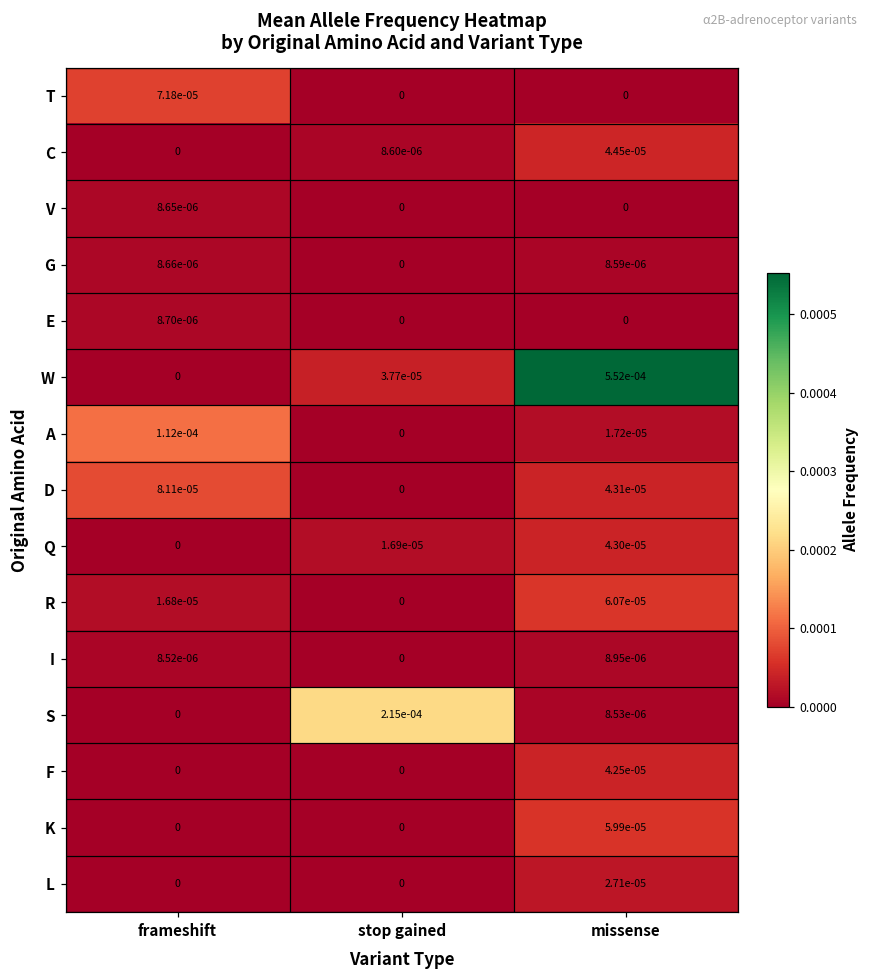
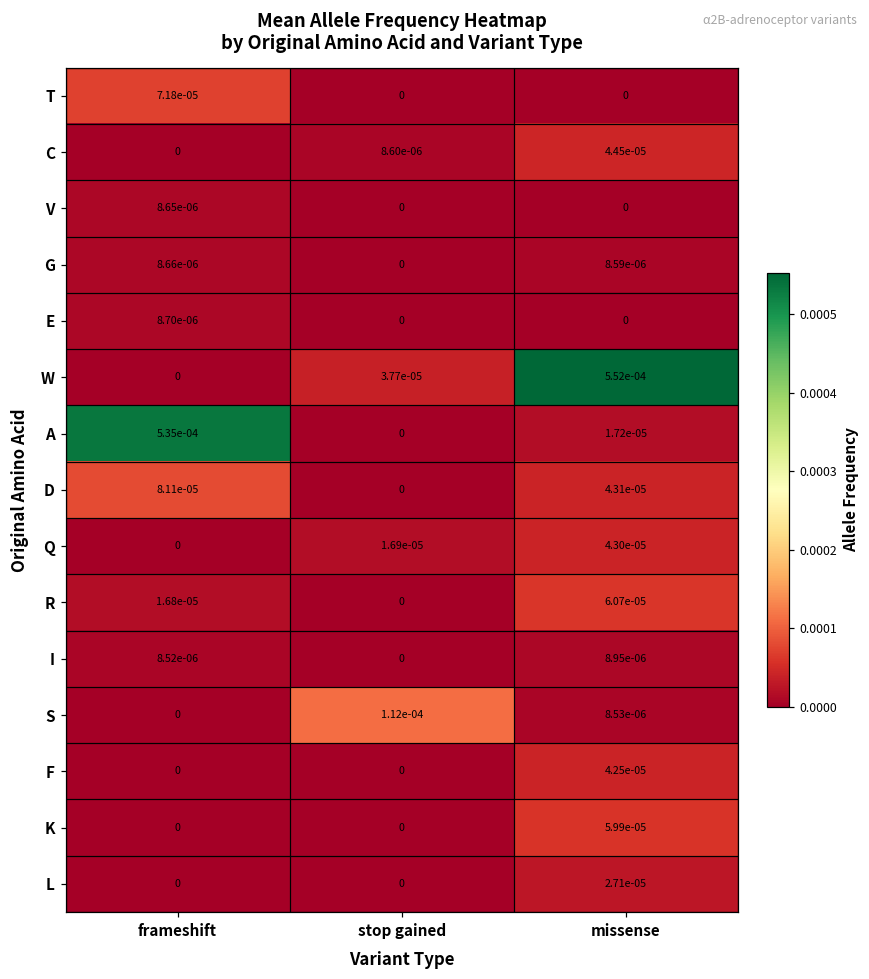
A, frameshift: 1.12e-04 -> 5.35e-04
S, stop gained: 2.15e-04 -> 1.12e-04
